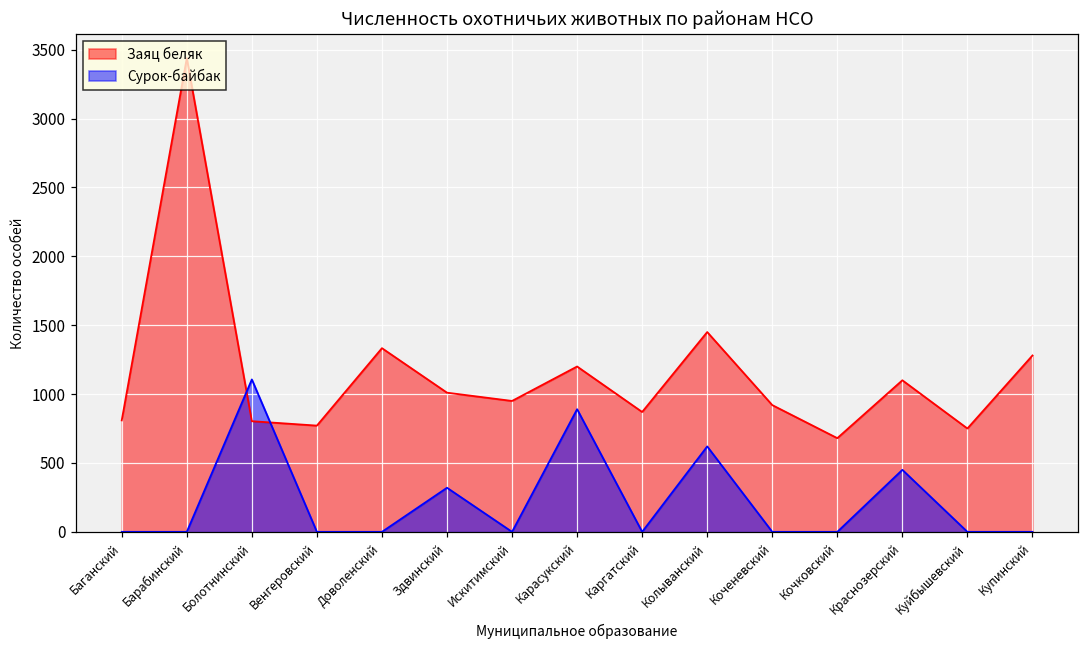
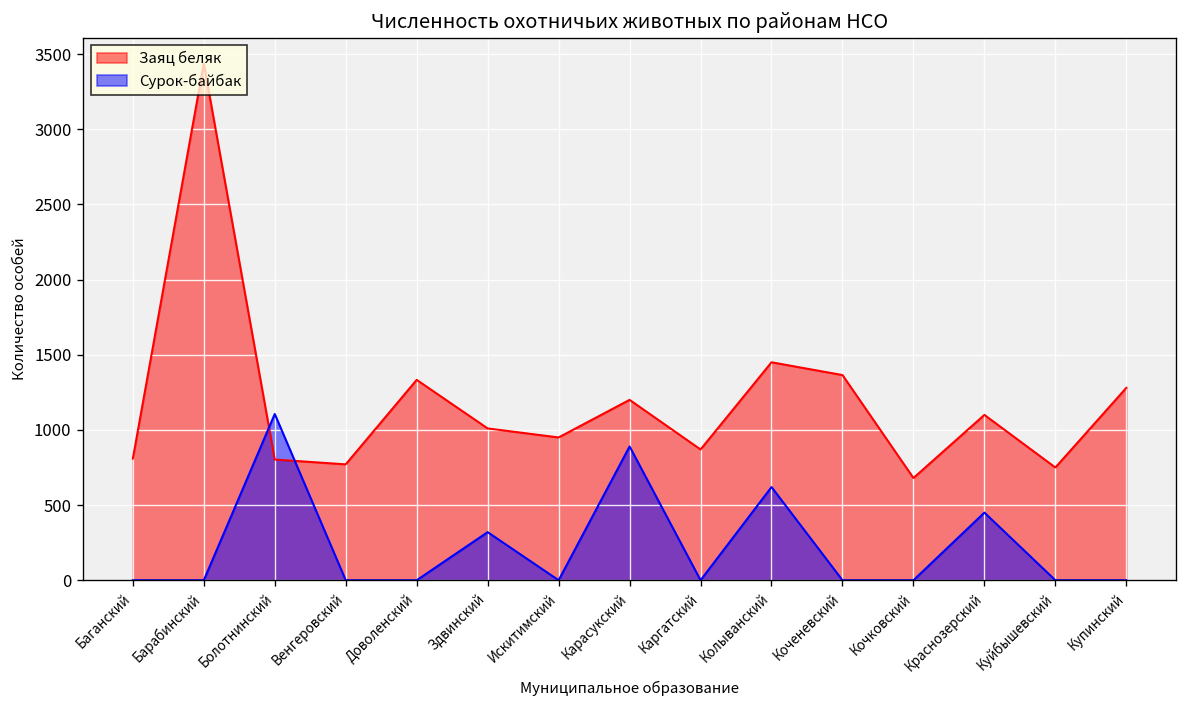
Заяц беляк, Коченевский: 920 -> 1370
